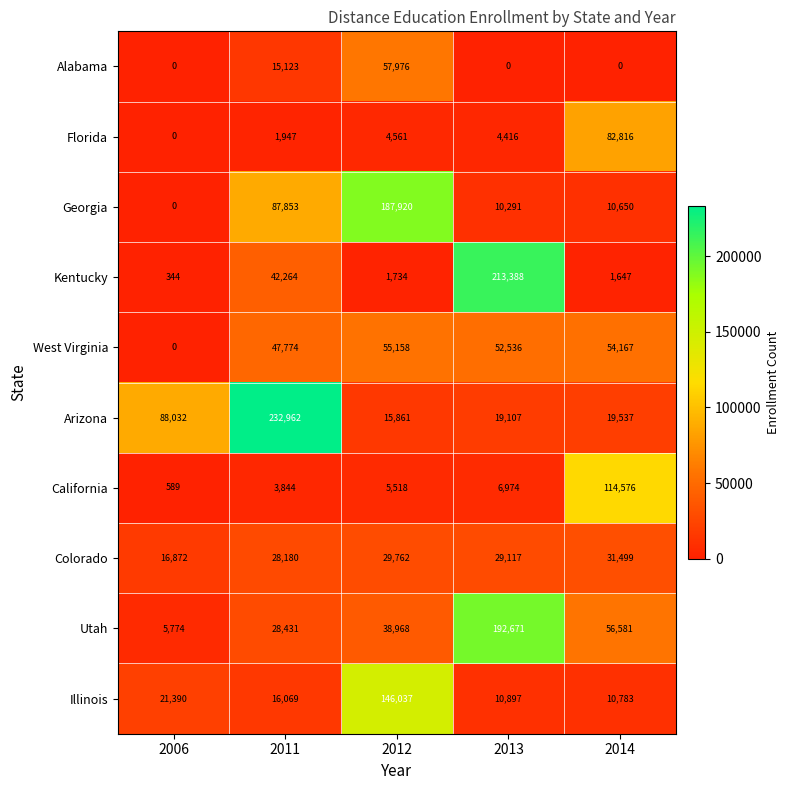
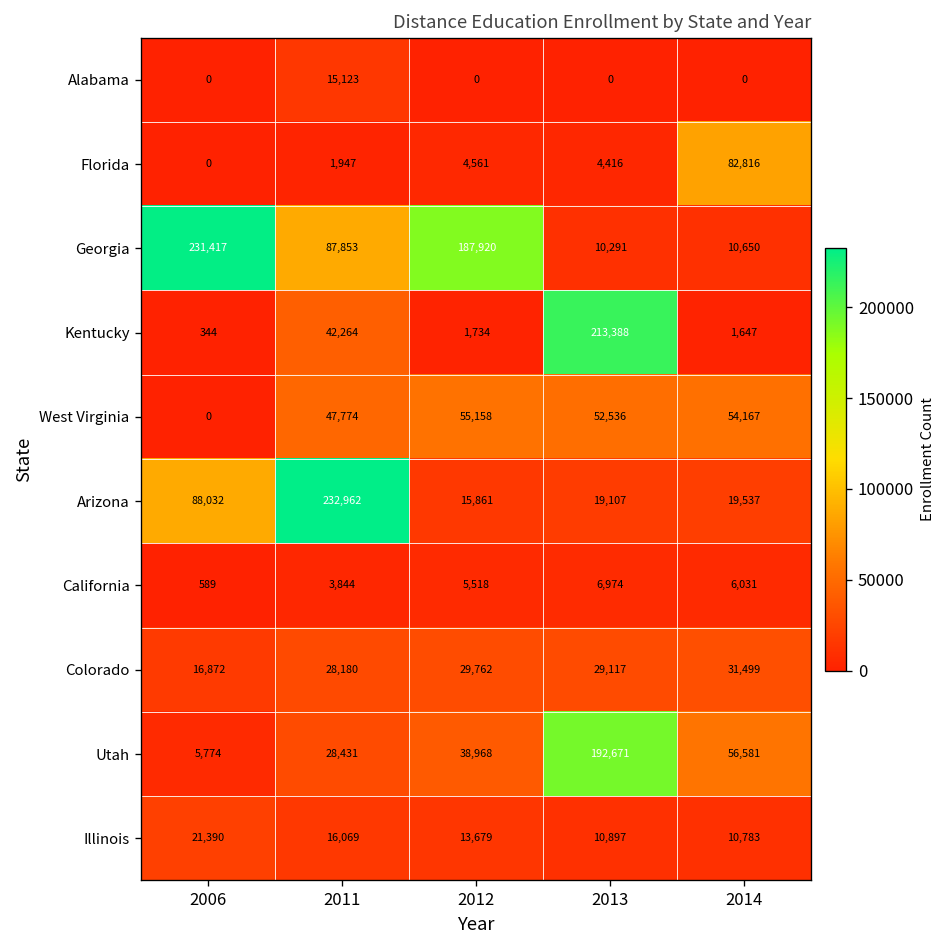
Alabama, 2012: 57,976 -> 0
Georgia, 2006: 0 -> 231,417
California, 2014: 114,576 -> 6,031
Illinois, 2012: 146,037 -> 13,679
